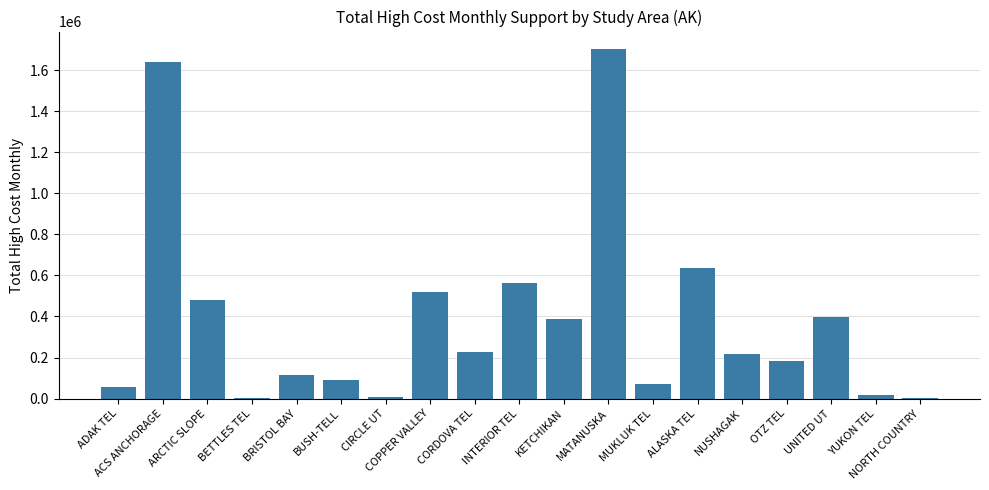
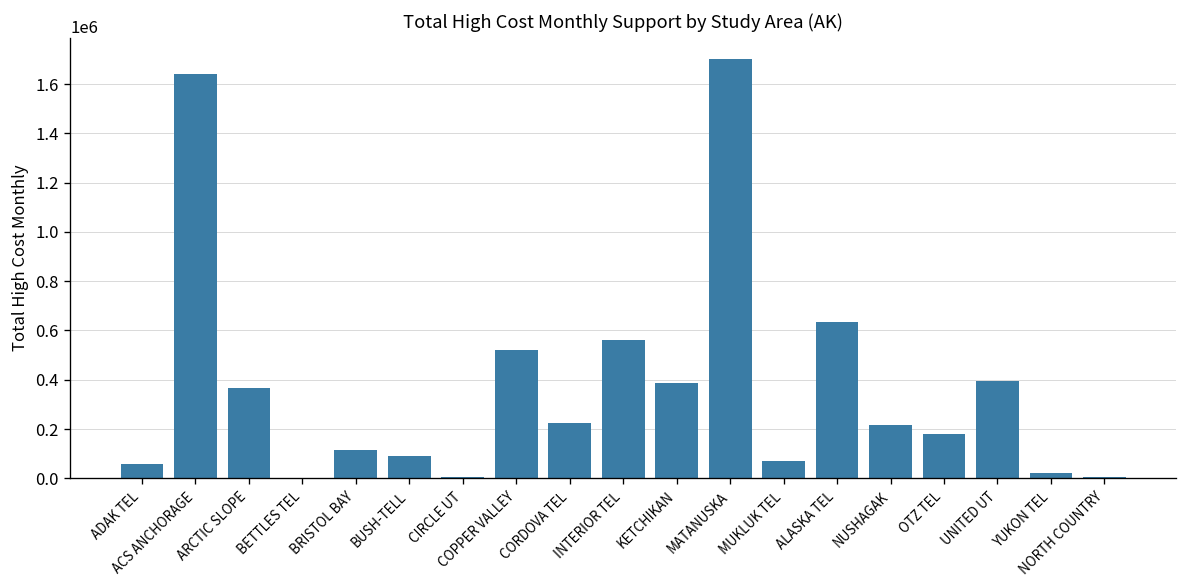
ARCTIC SLOPE: 480000 -> 370000
